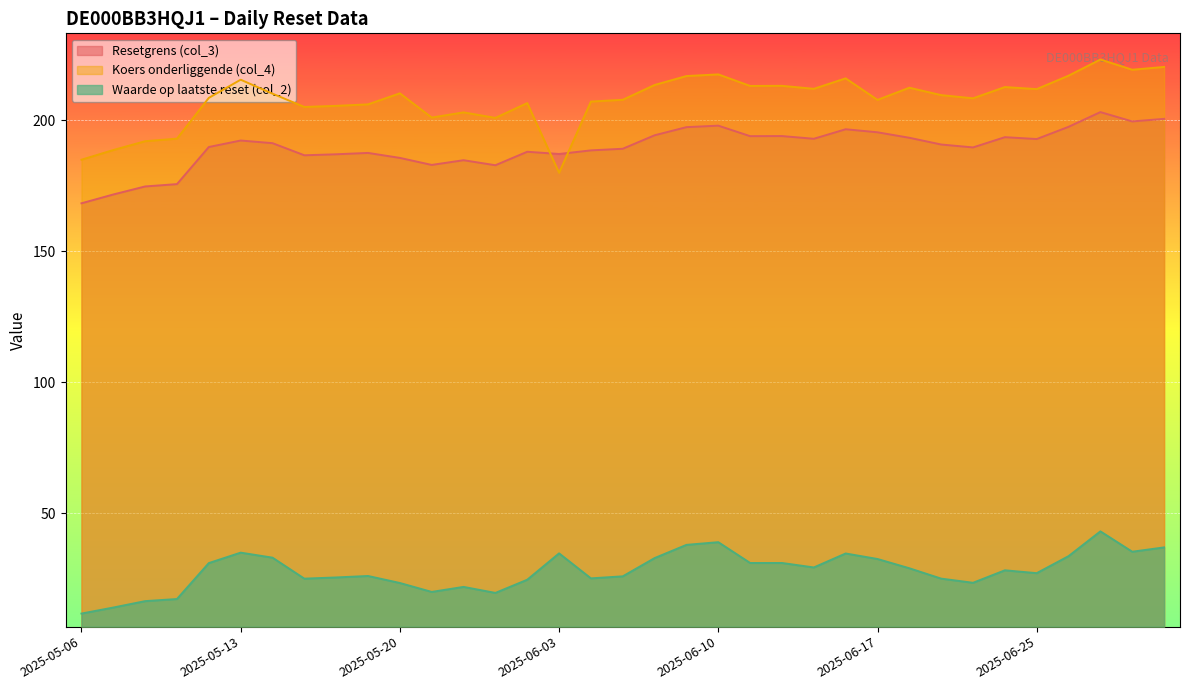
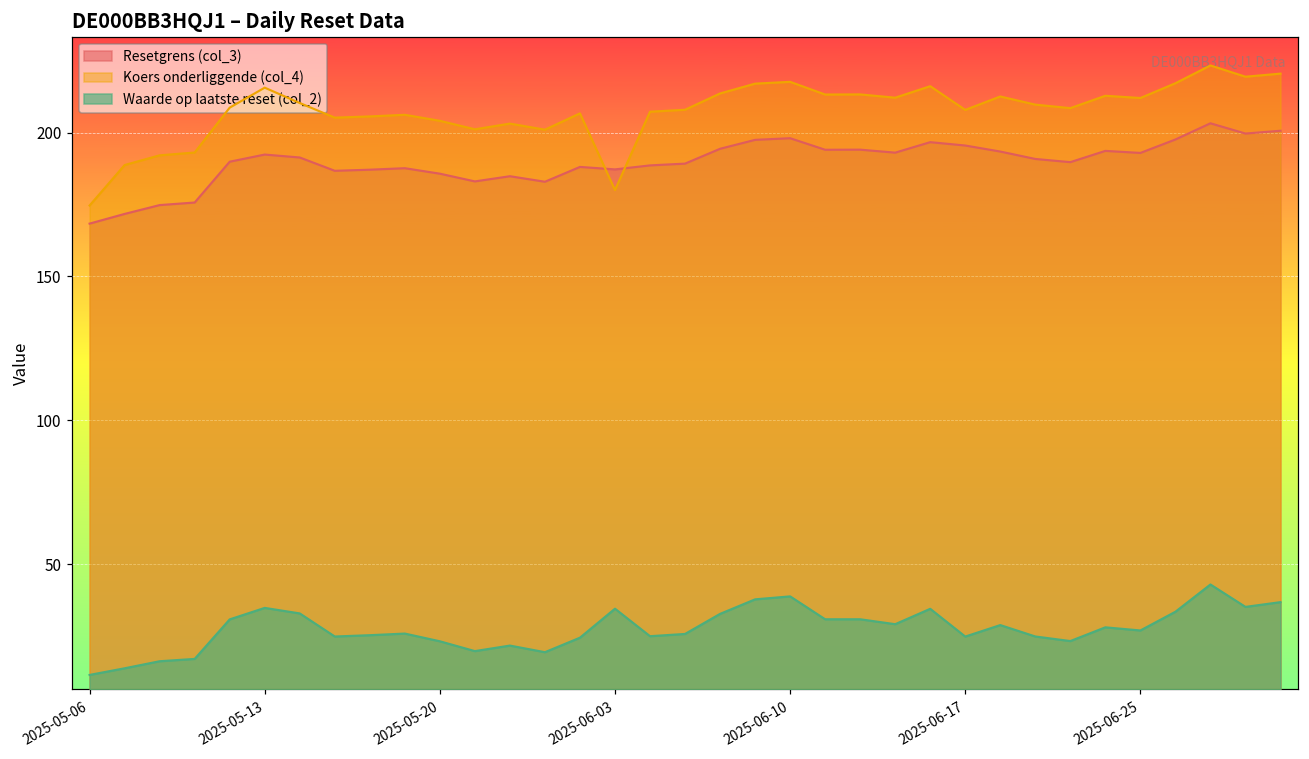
Koers onderliggende (col_4), 2025-05-06: 185 -> 175
Koers onderliggende (col_4), 2025-05-20: 210 -> 204
Waarde op laatste reset (col_2), 2025-06-17: 32 -> 25
